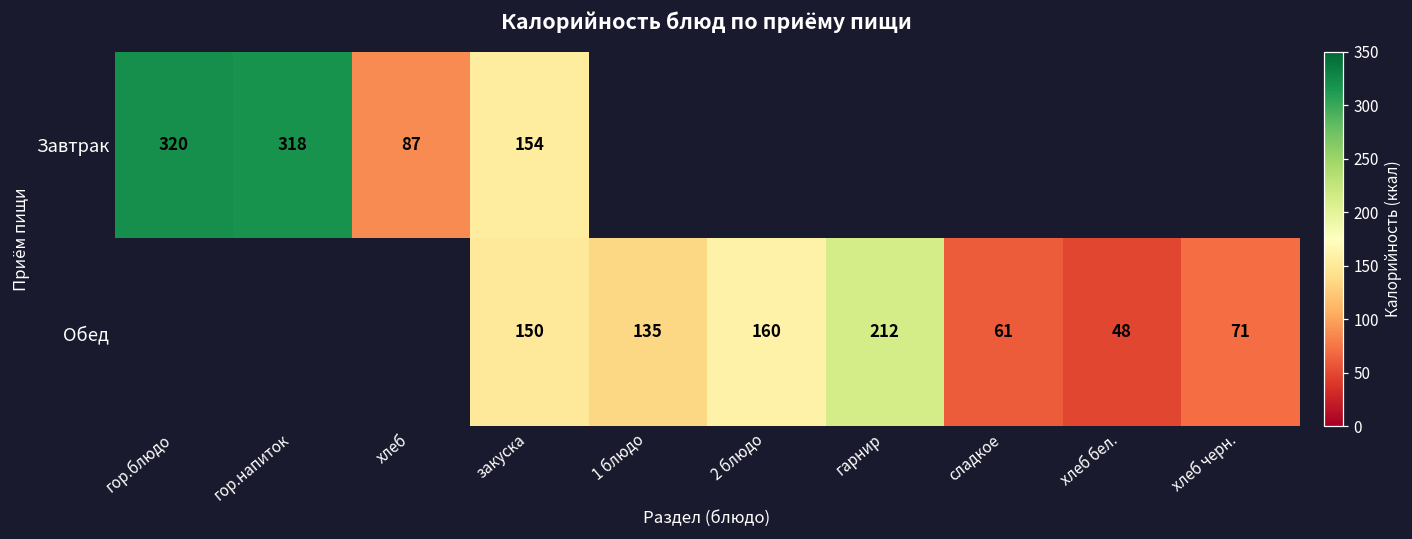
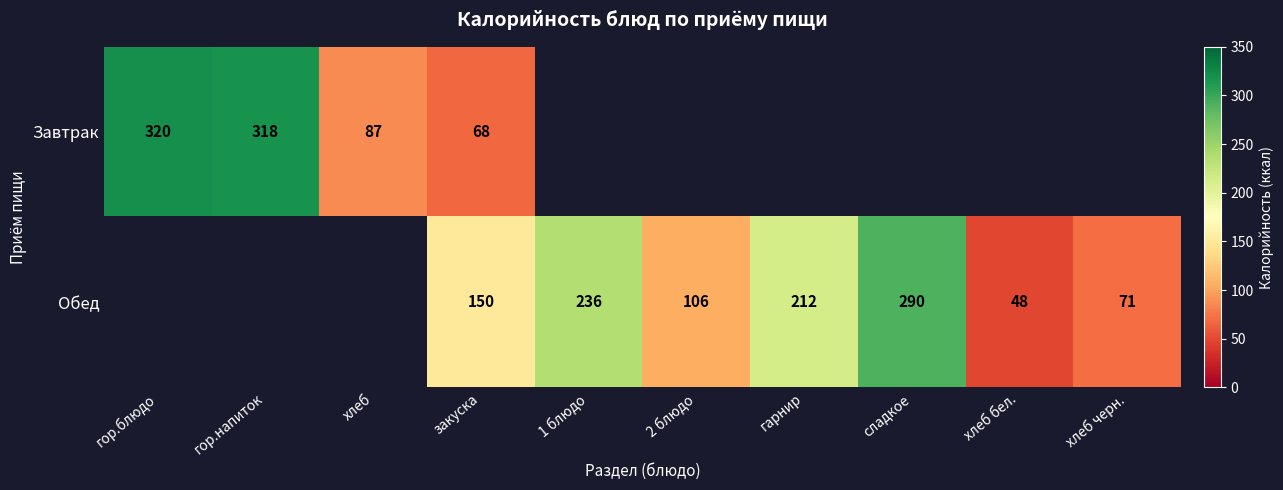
Завтрак, закуска: 154 -> 68
Обед, 1 блюдо: 135 -> 236
Обед, 2 блюдо: 160 -> 106
Обед, сладкое: 61 -> 290
